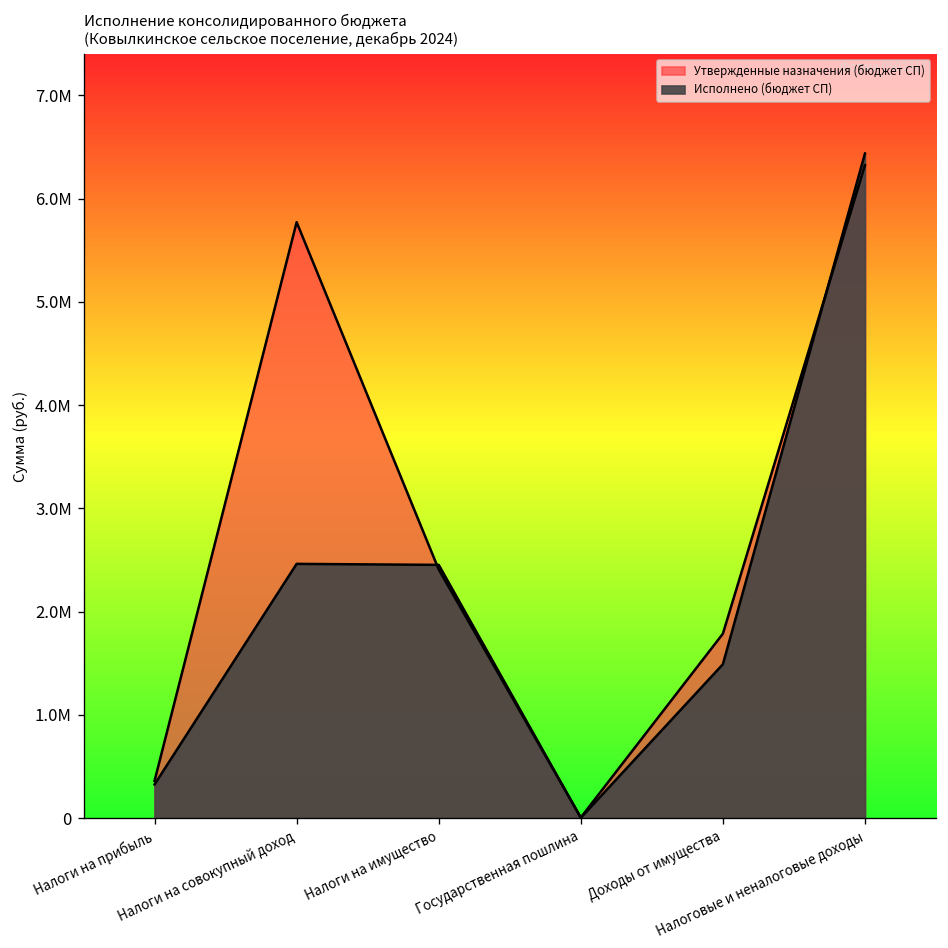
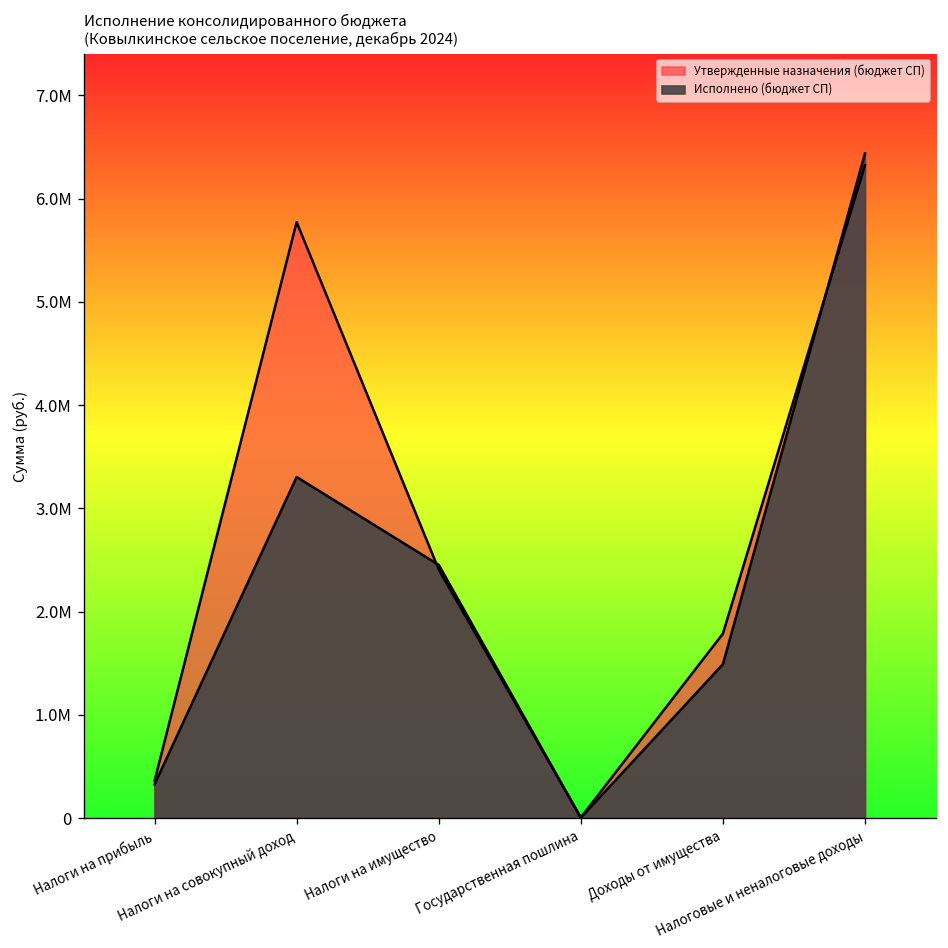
Исполнено (бюджет СП), Налоги на совокупный доход: 2500000 -> 3300000
